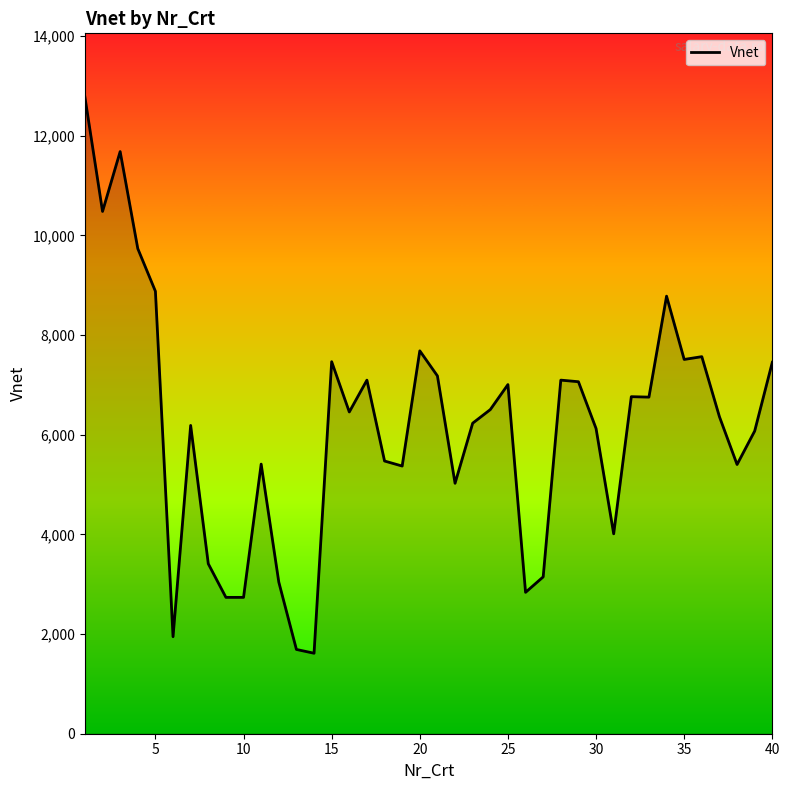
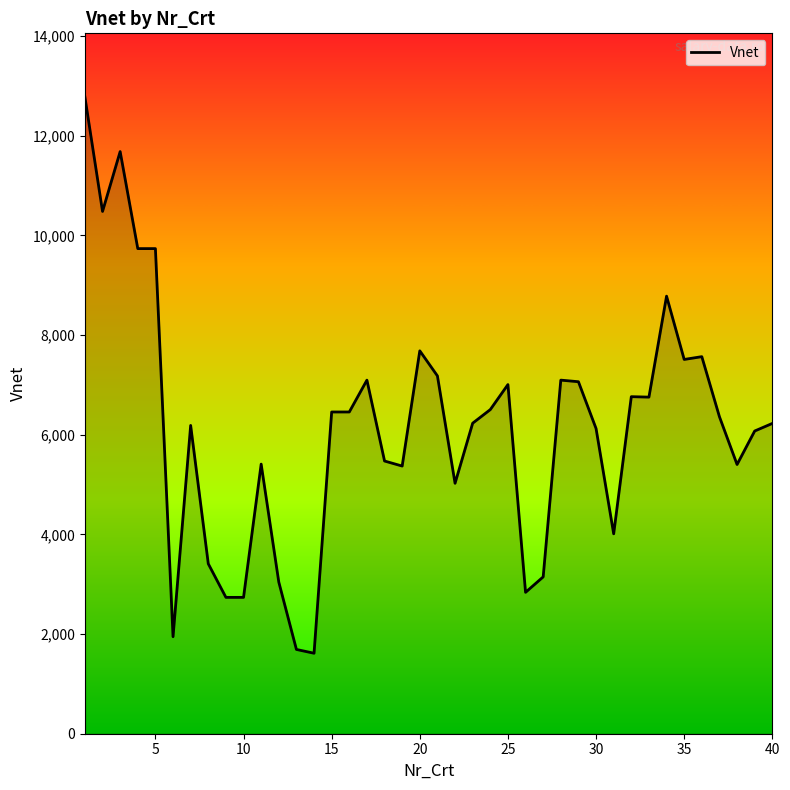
5: 8,900 -> 9,700
15: 7,500 -> 6,500
40: 7,500 -> 6,200
